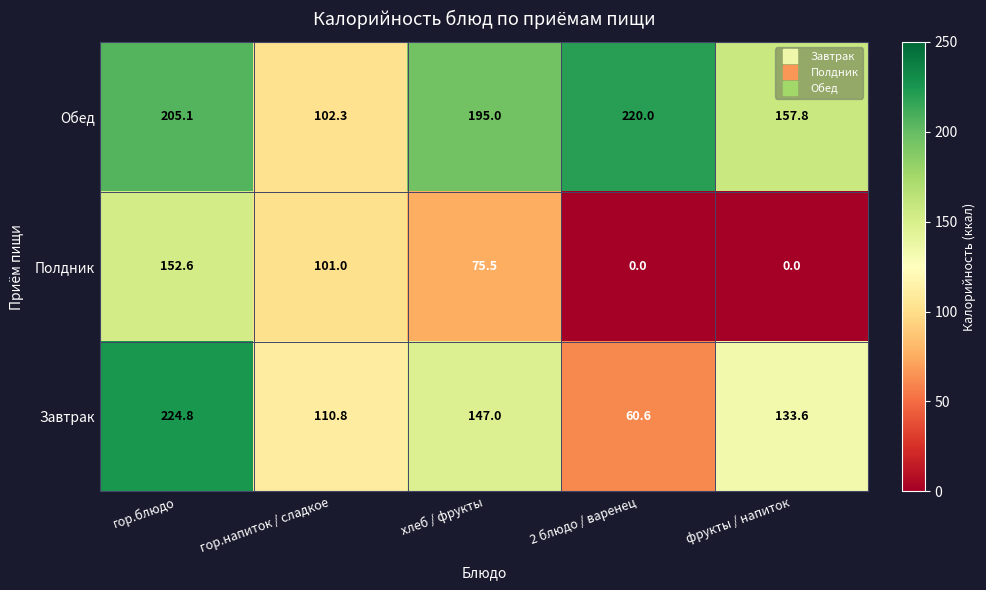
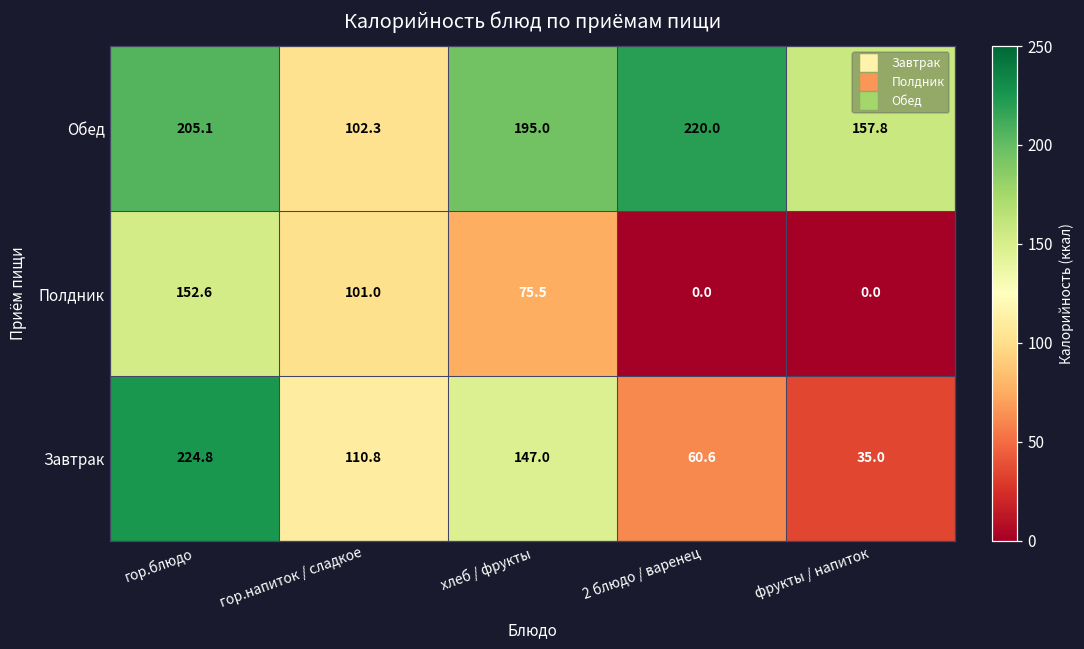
Завтрак, фрукты / напиток: 133.6 -> 35.0
